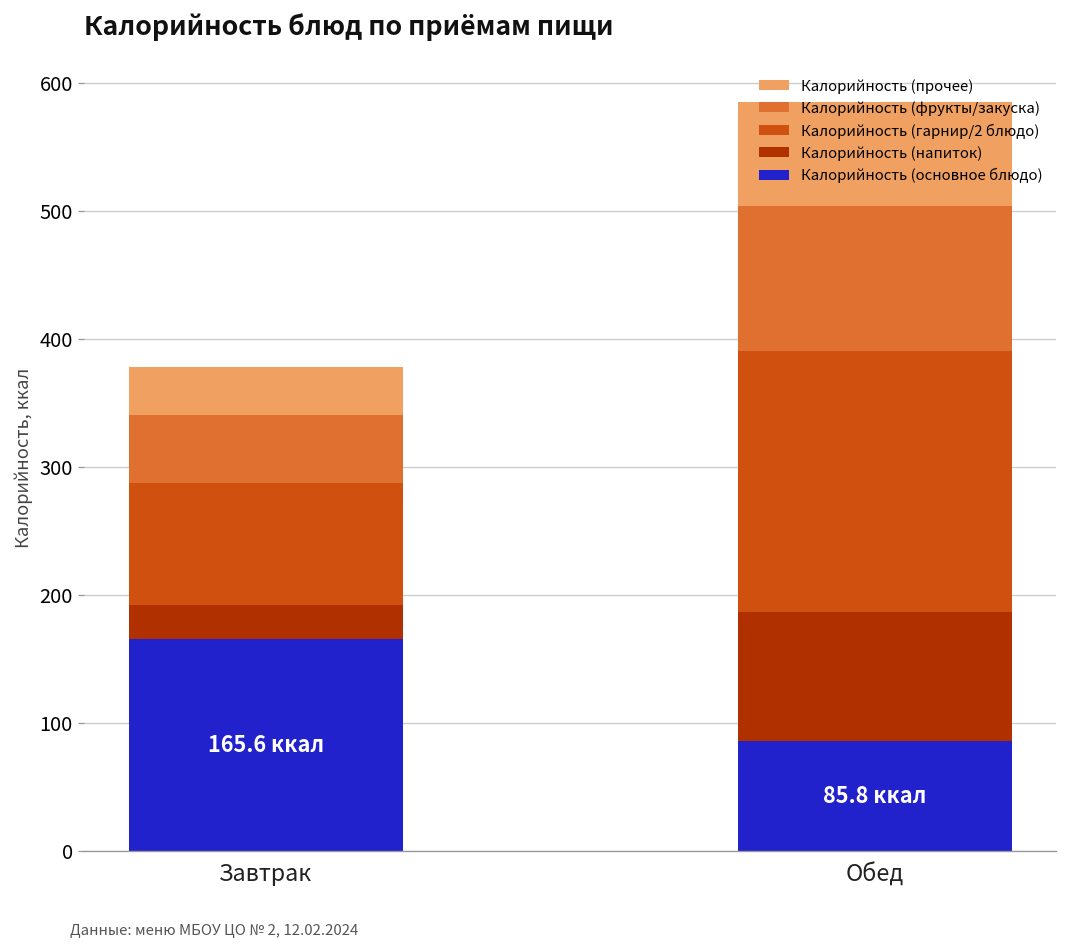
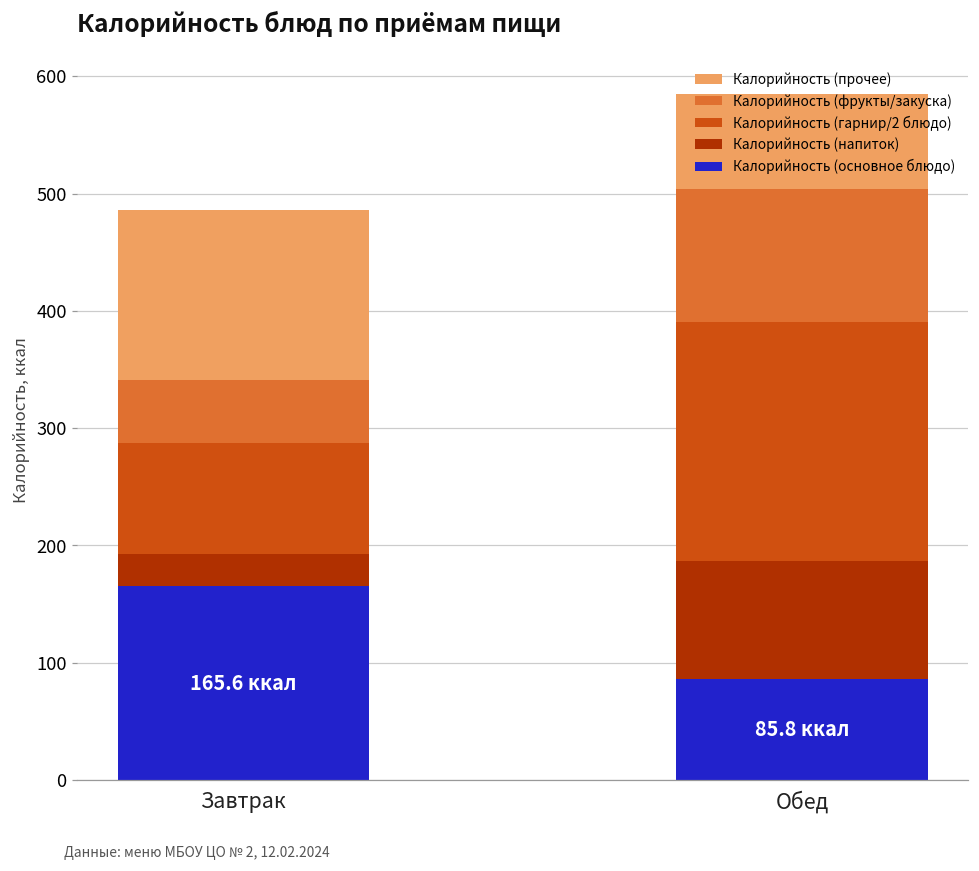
Калорийность (прочее), Завтрак: 37 -> 145
